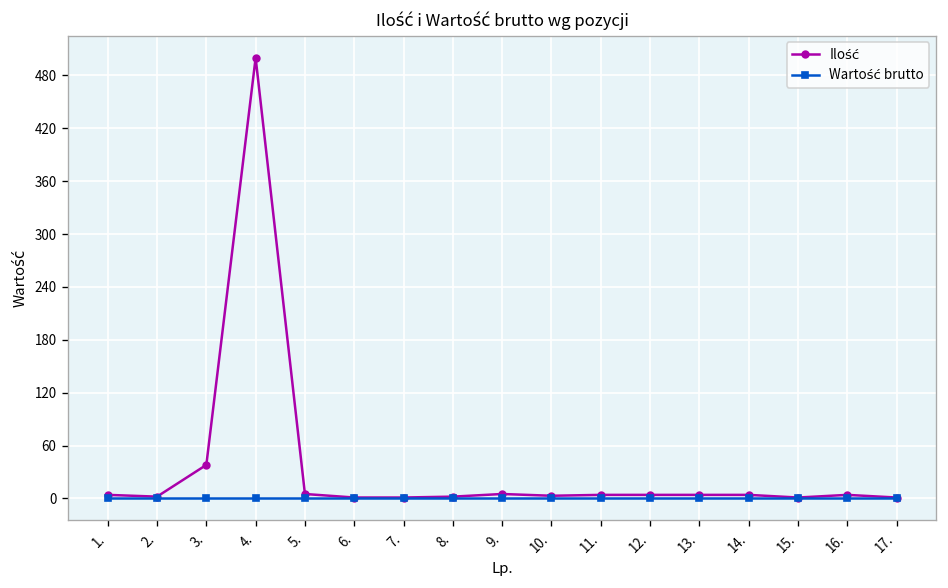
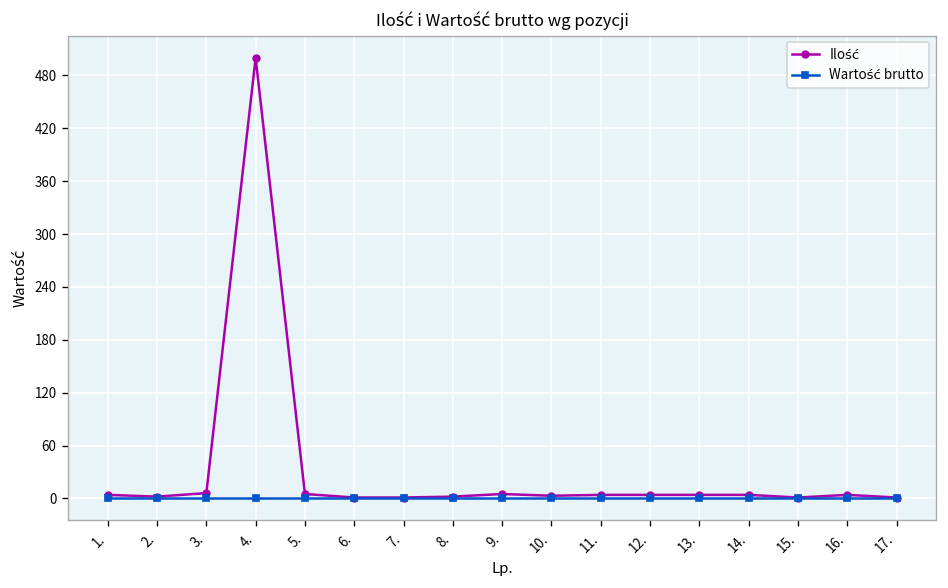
Ilość, 3.: 40 -> 10
